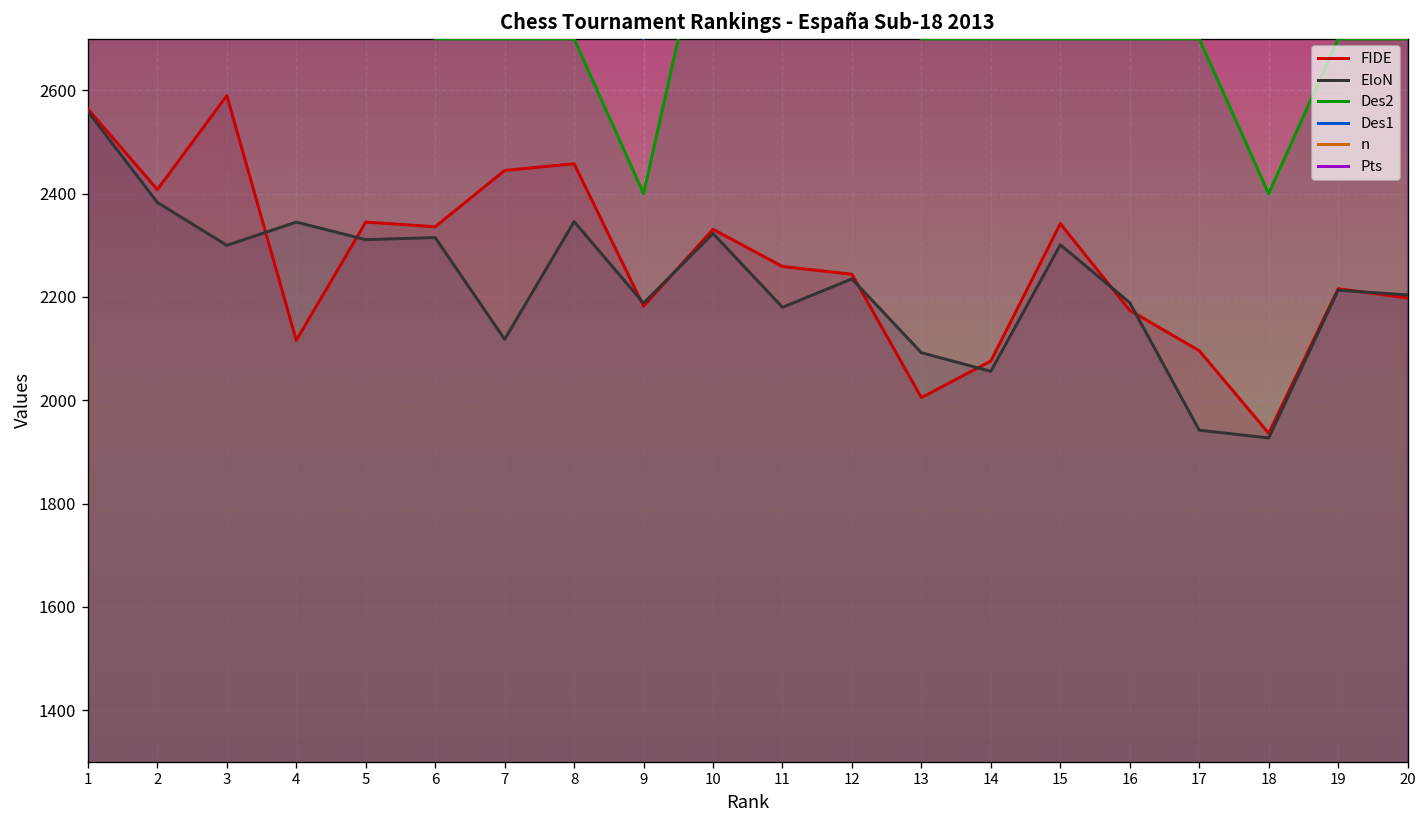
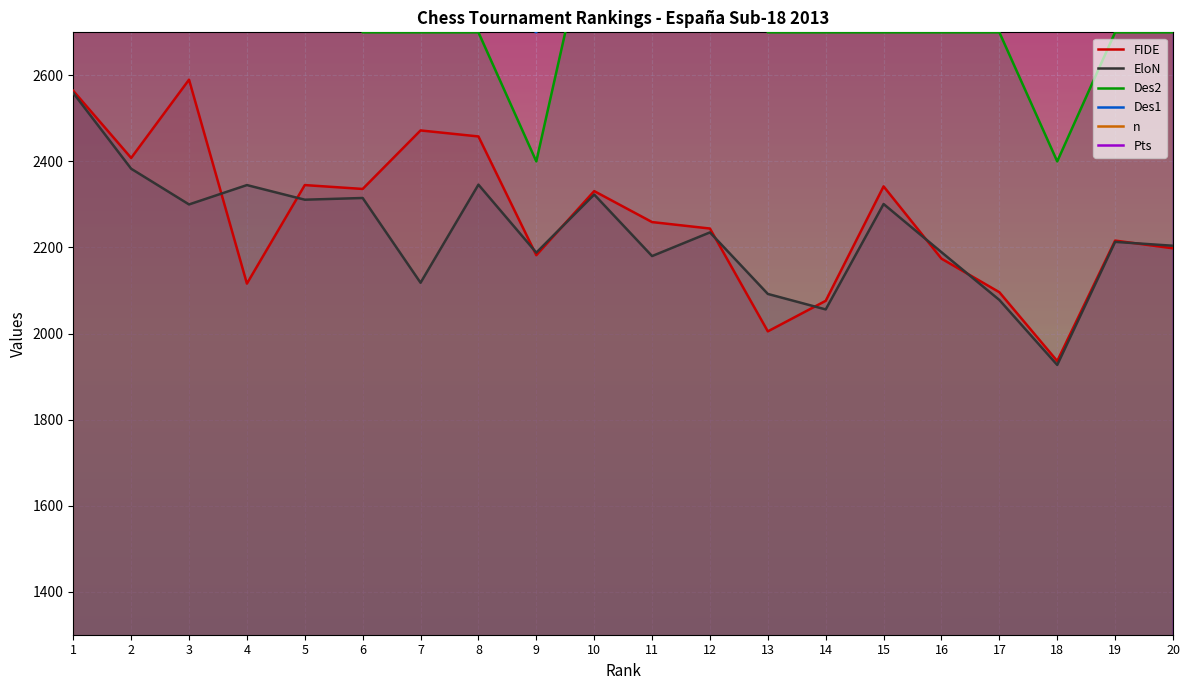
FIDE, 7: 2450 -> 2470
EloN, 17: 1940 -> 2080
